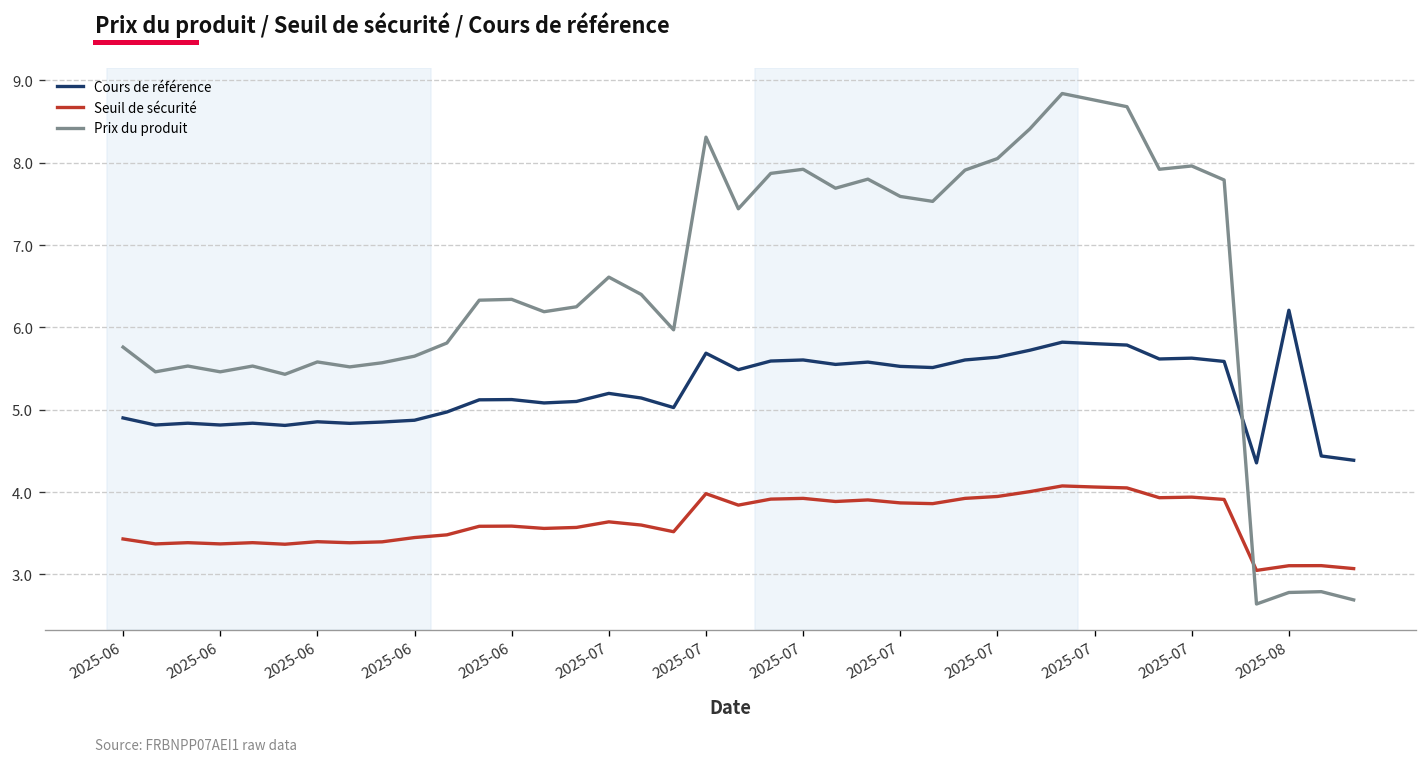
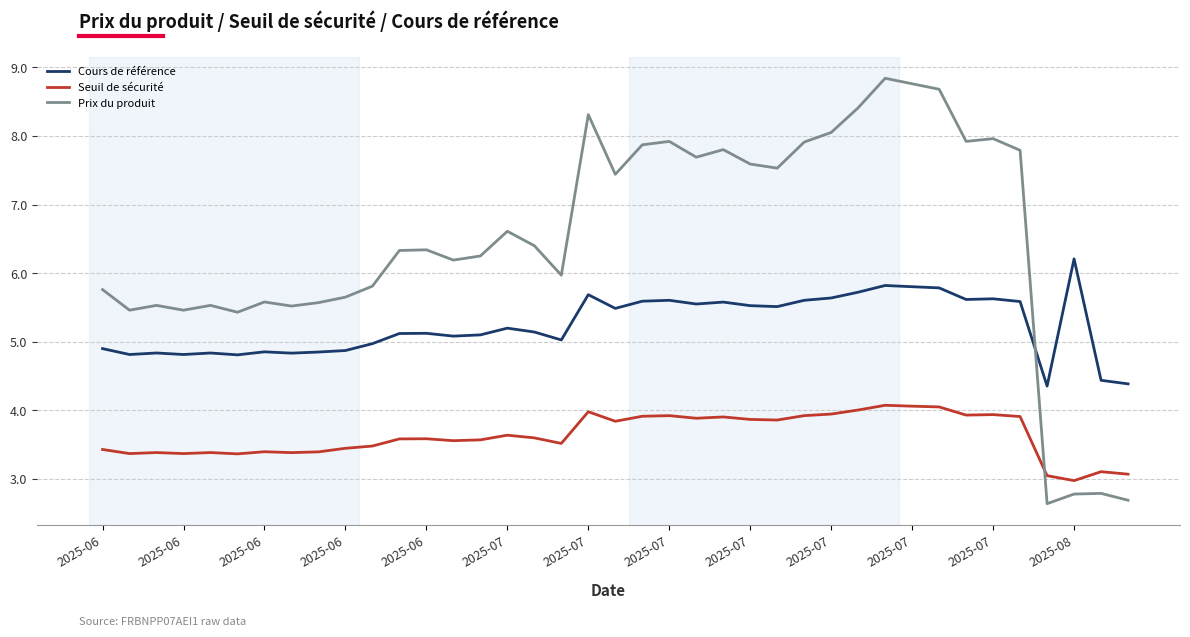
Seuil de sécurité, 2025-08: 3.1 -> 3.0
